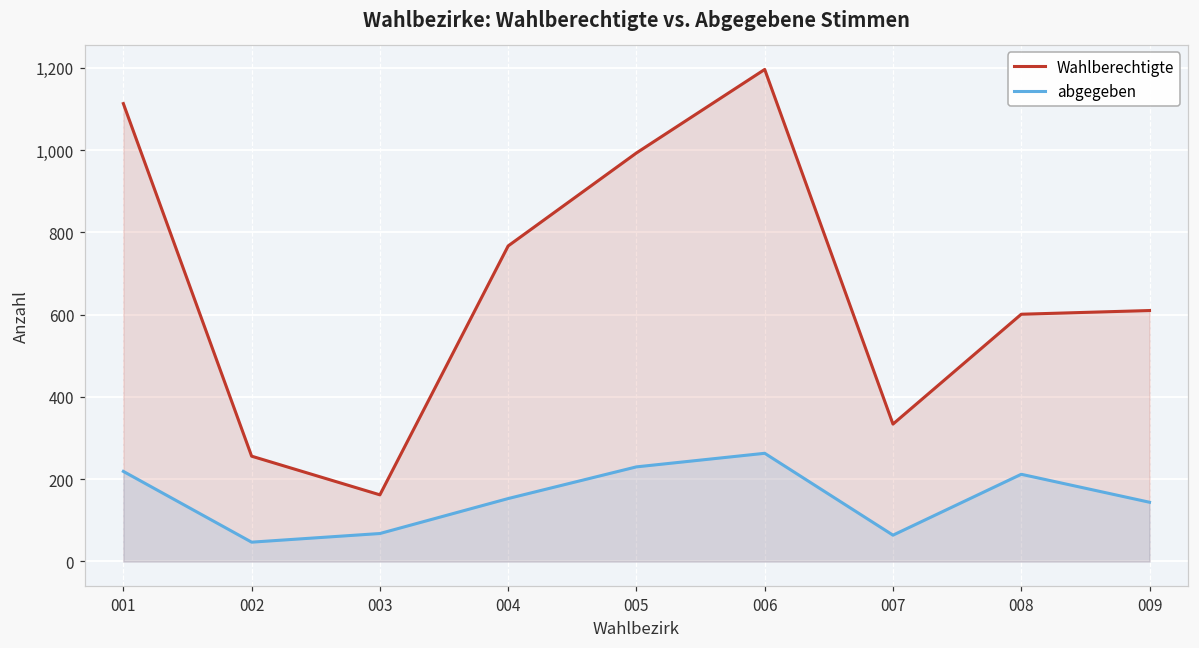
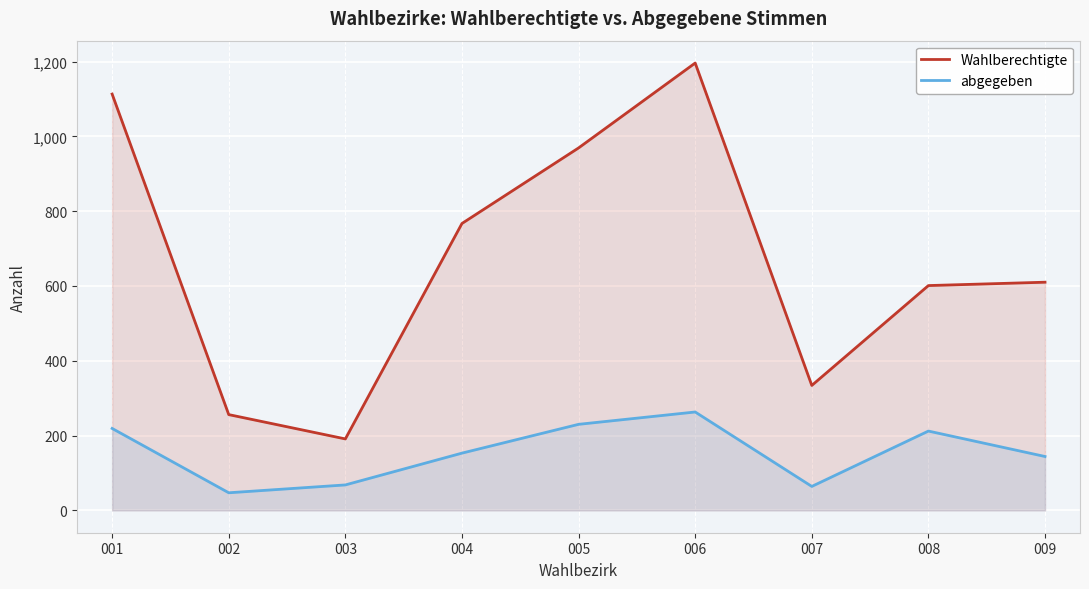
Wahlberechtigte, 003: 160 -> 190
Wahlberechtigte, 005: 990 -> 970
